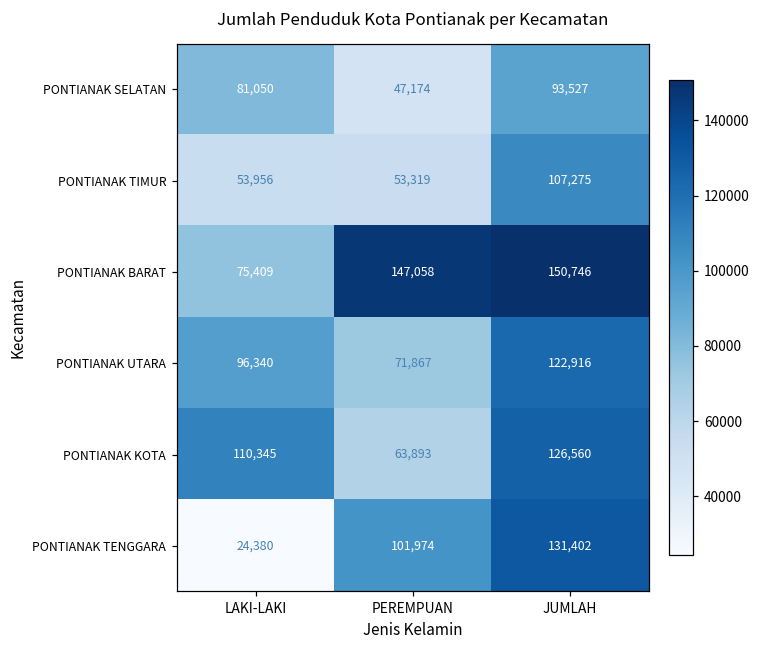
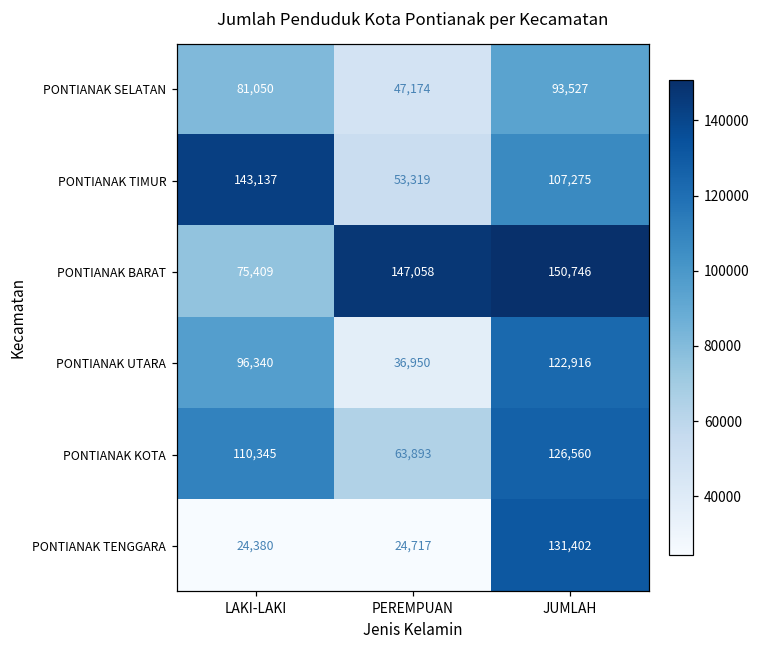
PONTIANAK TIMUR, LAKI-LAKI: 53,956 -> 143,137
PONTIANAK UTARA, PEREMPUAN: 71,867 -> 36,950
PONTIANAK TENGGARA, PEREMPUAN: 101,974 -> 24,717
